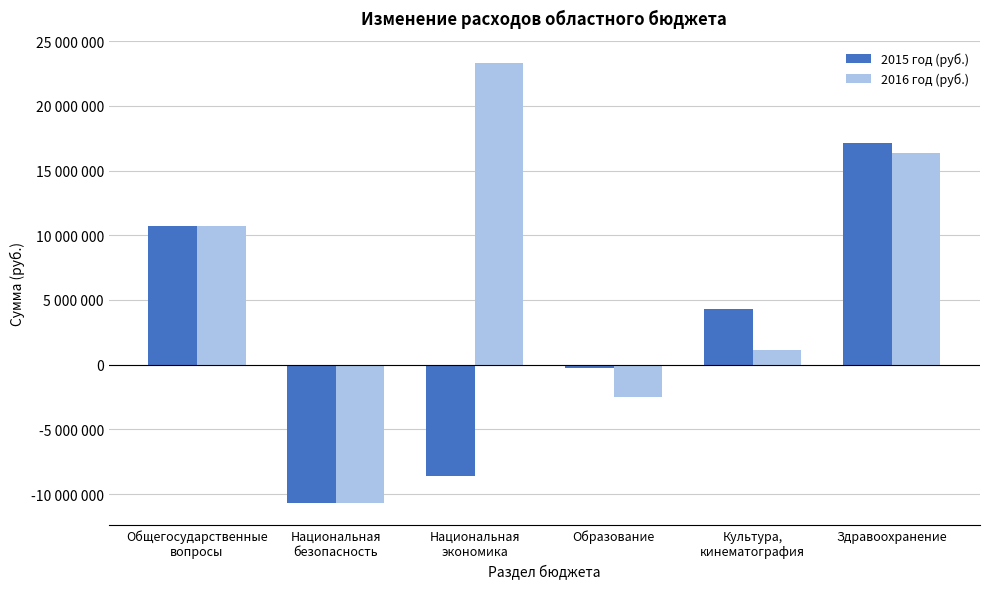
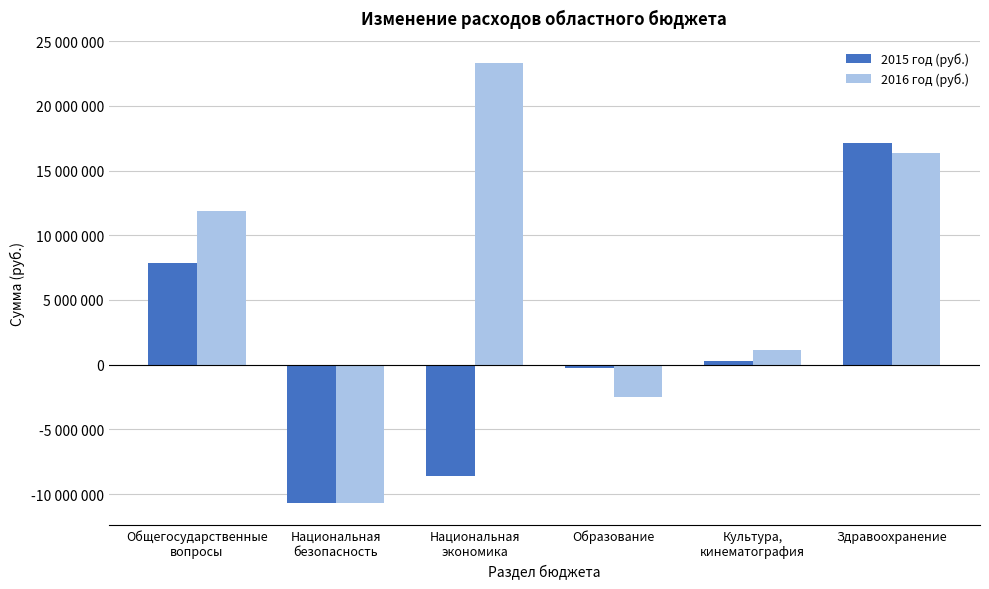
2015 год (руб.), Общегосударственные вопросы: 10700000 -> 7800000
2016 год (руб.), Общегосударственные вопросы: 10700000 -> 11900000
2015 год (руб.), Культура, кинематография: 4300000 -> 300000
